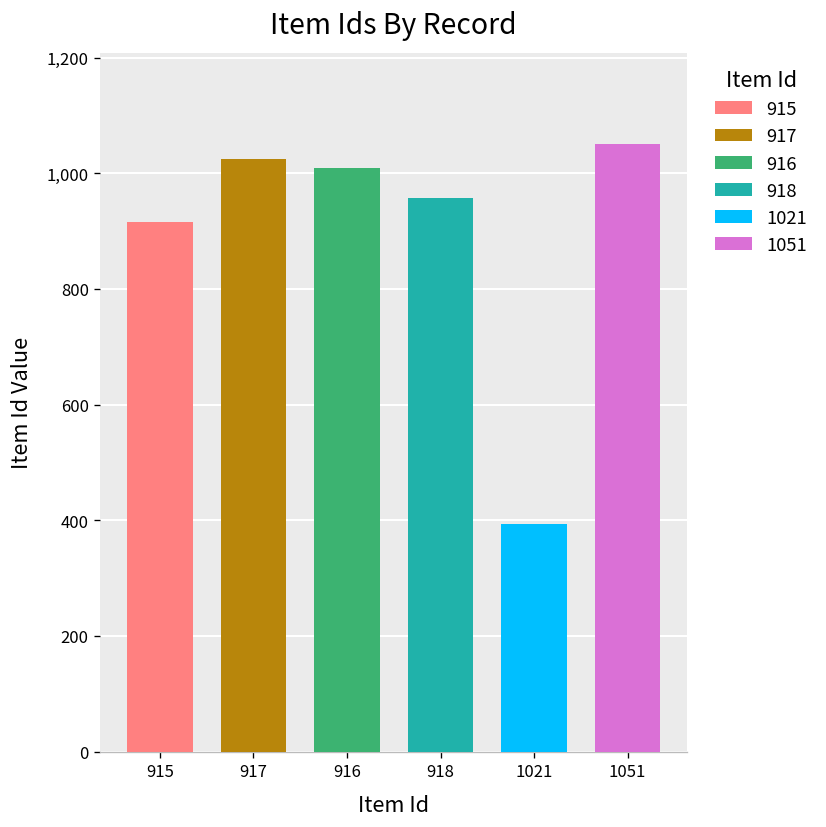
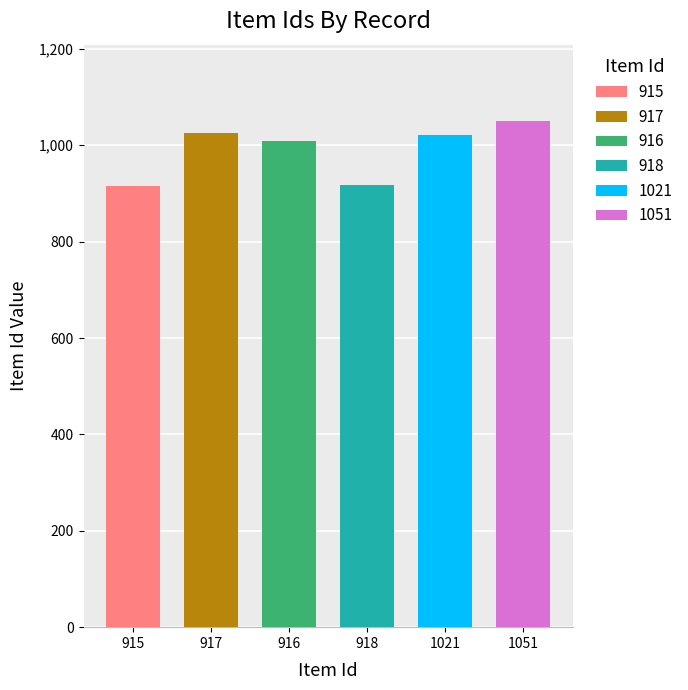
918: 960 -> 920
1021: 390 -> 1,020
